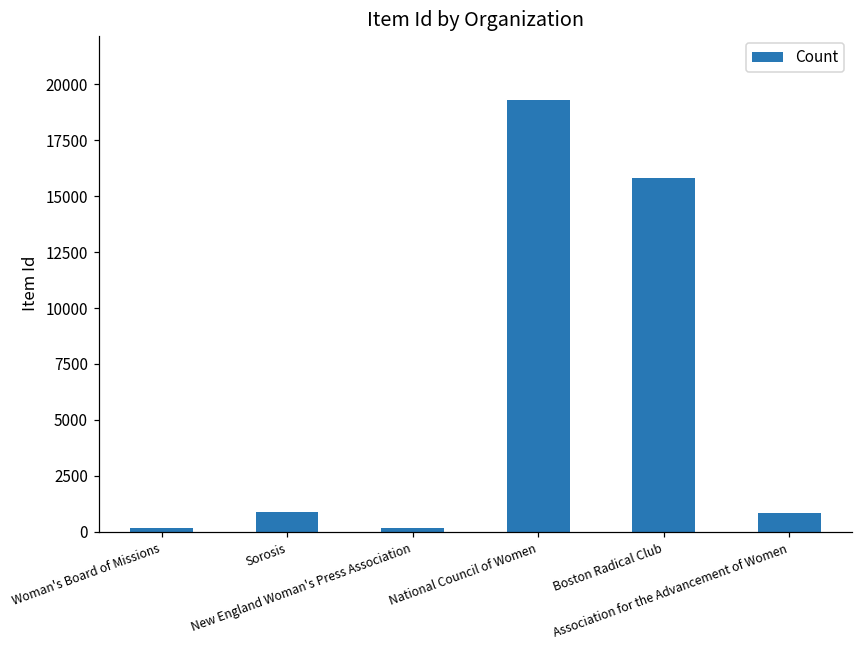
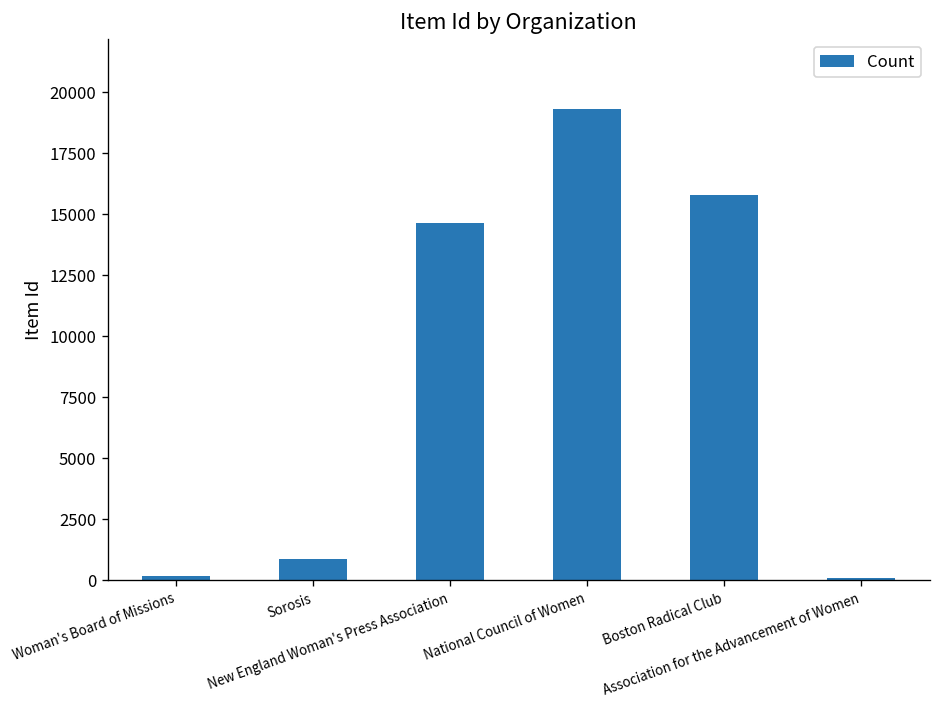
New England Woman's Press Association: 200 -> 14600
Association for the Advancement of Women: 800 -> 100
